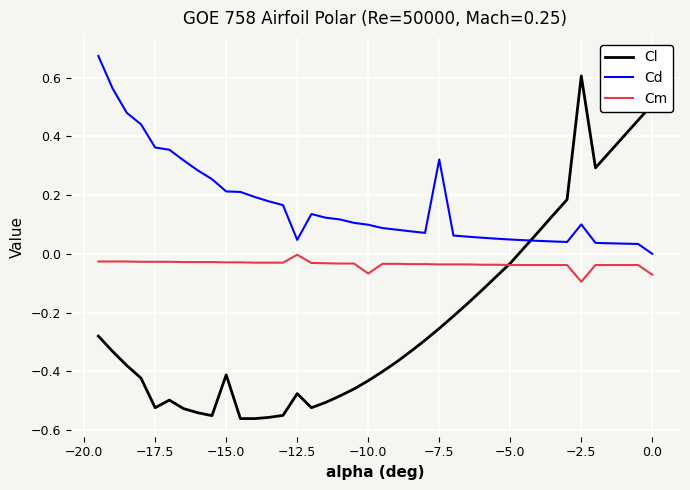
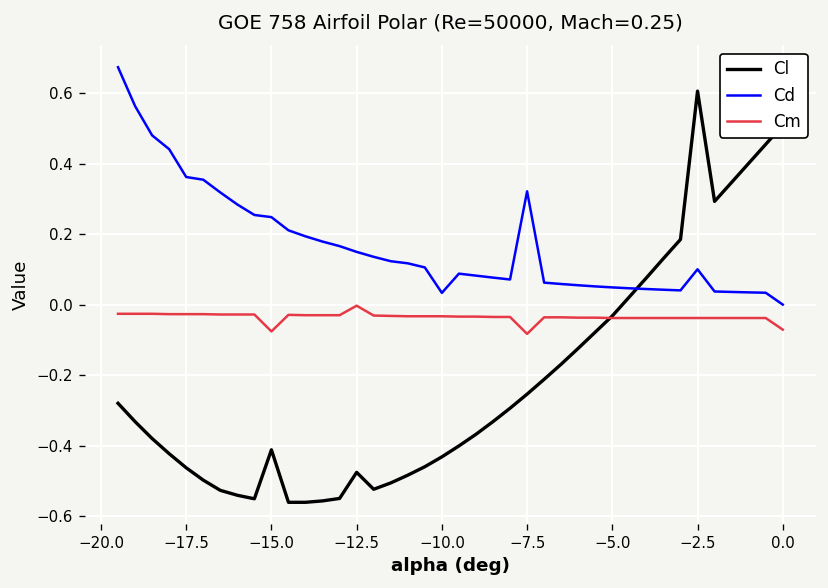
Cl, −17.5: -0.52 -> -0.46
Cd, −15.0: 0.21 -> 0.25
Cm, −15.0: -0.03 -> -0.08
Cd, −12.5: 0.05 -> 0.15
Cd, −10.0: 0.10 -> 0.03
Cm, −10.0: -0.07 -> -0.03
Cm, −7.5: -0.04 -> -0.08
Cm, −2.5: -0.10 -> -0.04
